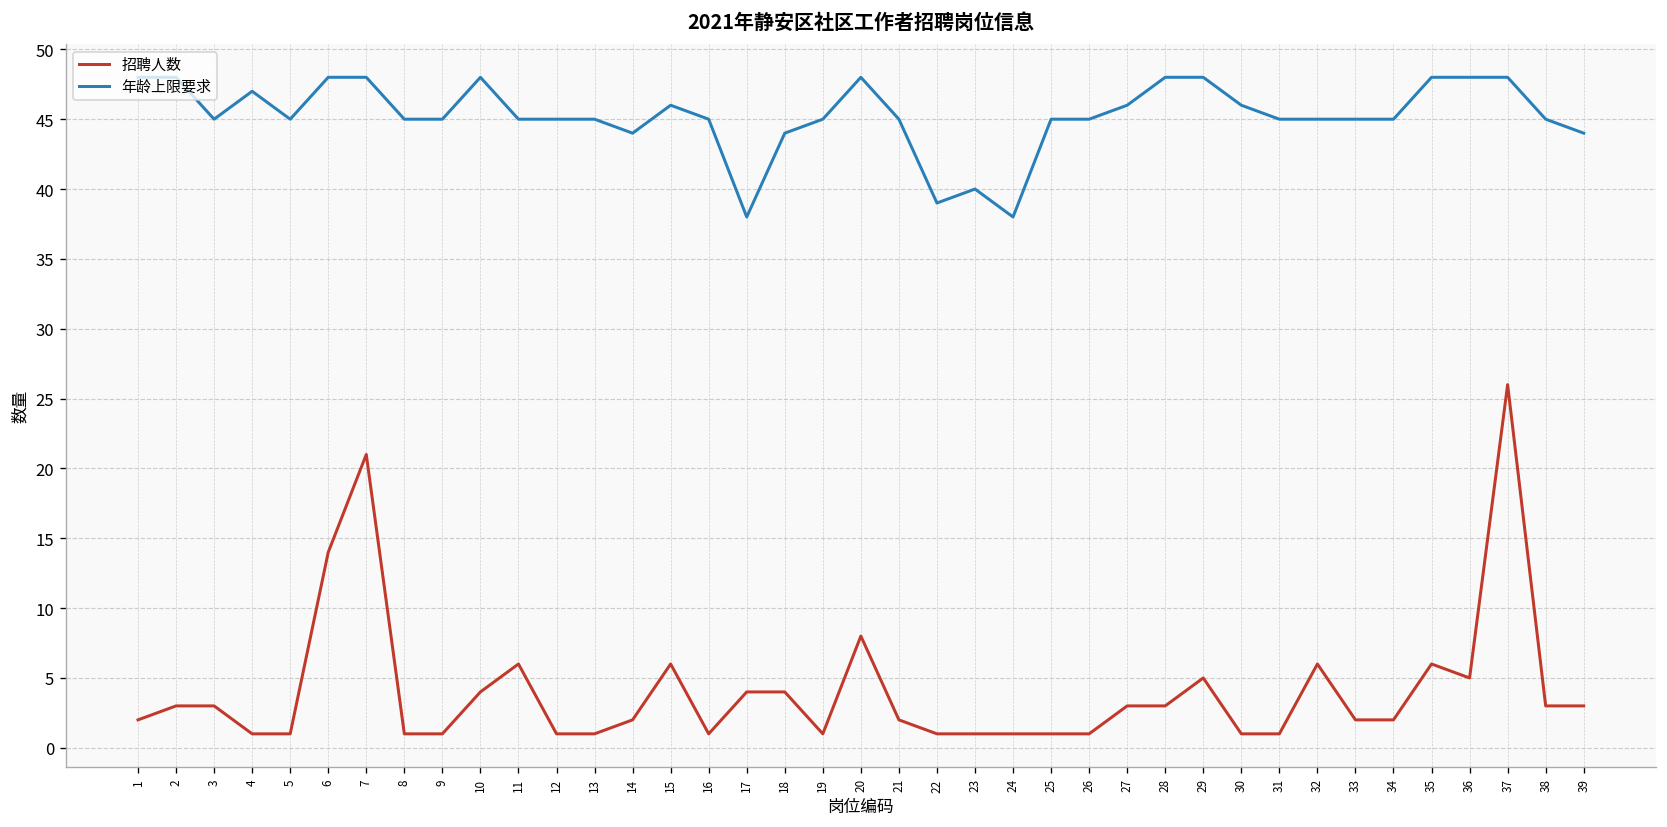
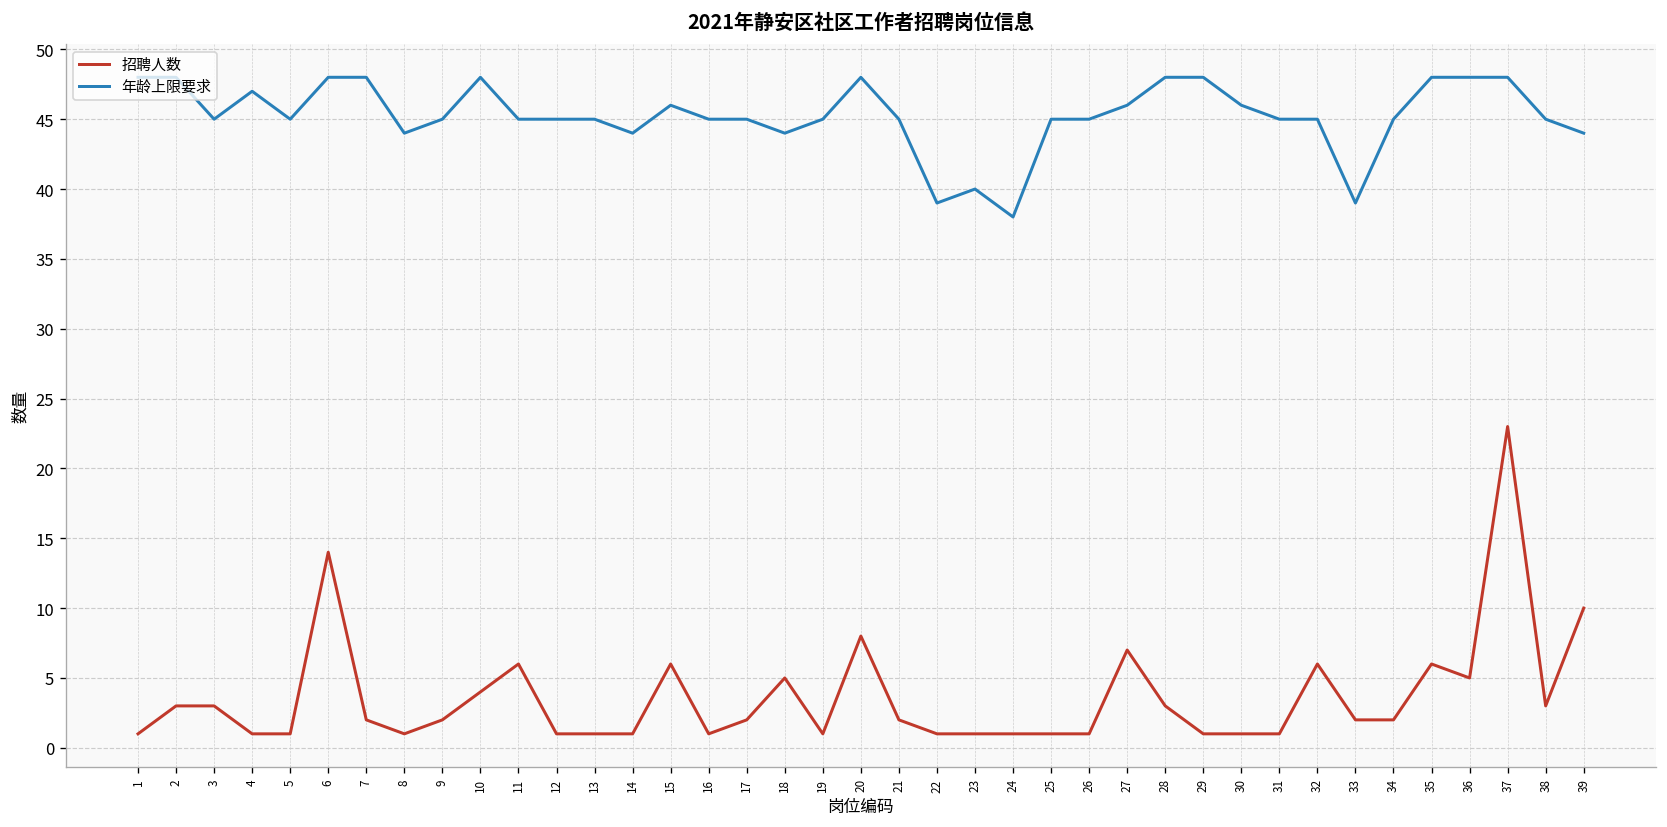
招聘人数, 1: 2 -> 1
招聘人数, 7: 21 -> 2
年龄上限要求, 8: 45 -> 44
招聘人数, 9: 1 -> 2
招聘人数, 14: 2 -> 1
招聘人数, 17: 4 -> 2
年龄上限要求, 17: 38 -> 45
招聘人数, 18: 4 -> 5
招聘人数, 27: 3 -> 7
招聘人数, 29: 5 -> 1
年龄上限要求, 33: 45 -> 39
招聘人数, 37: 26 -> 23
招聘人数, 39: 3 -> 10
